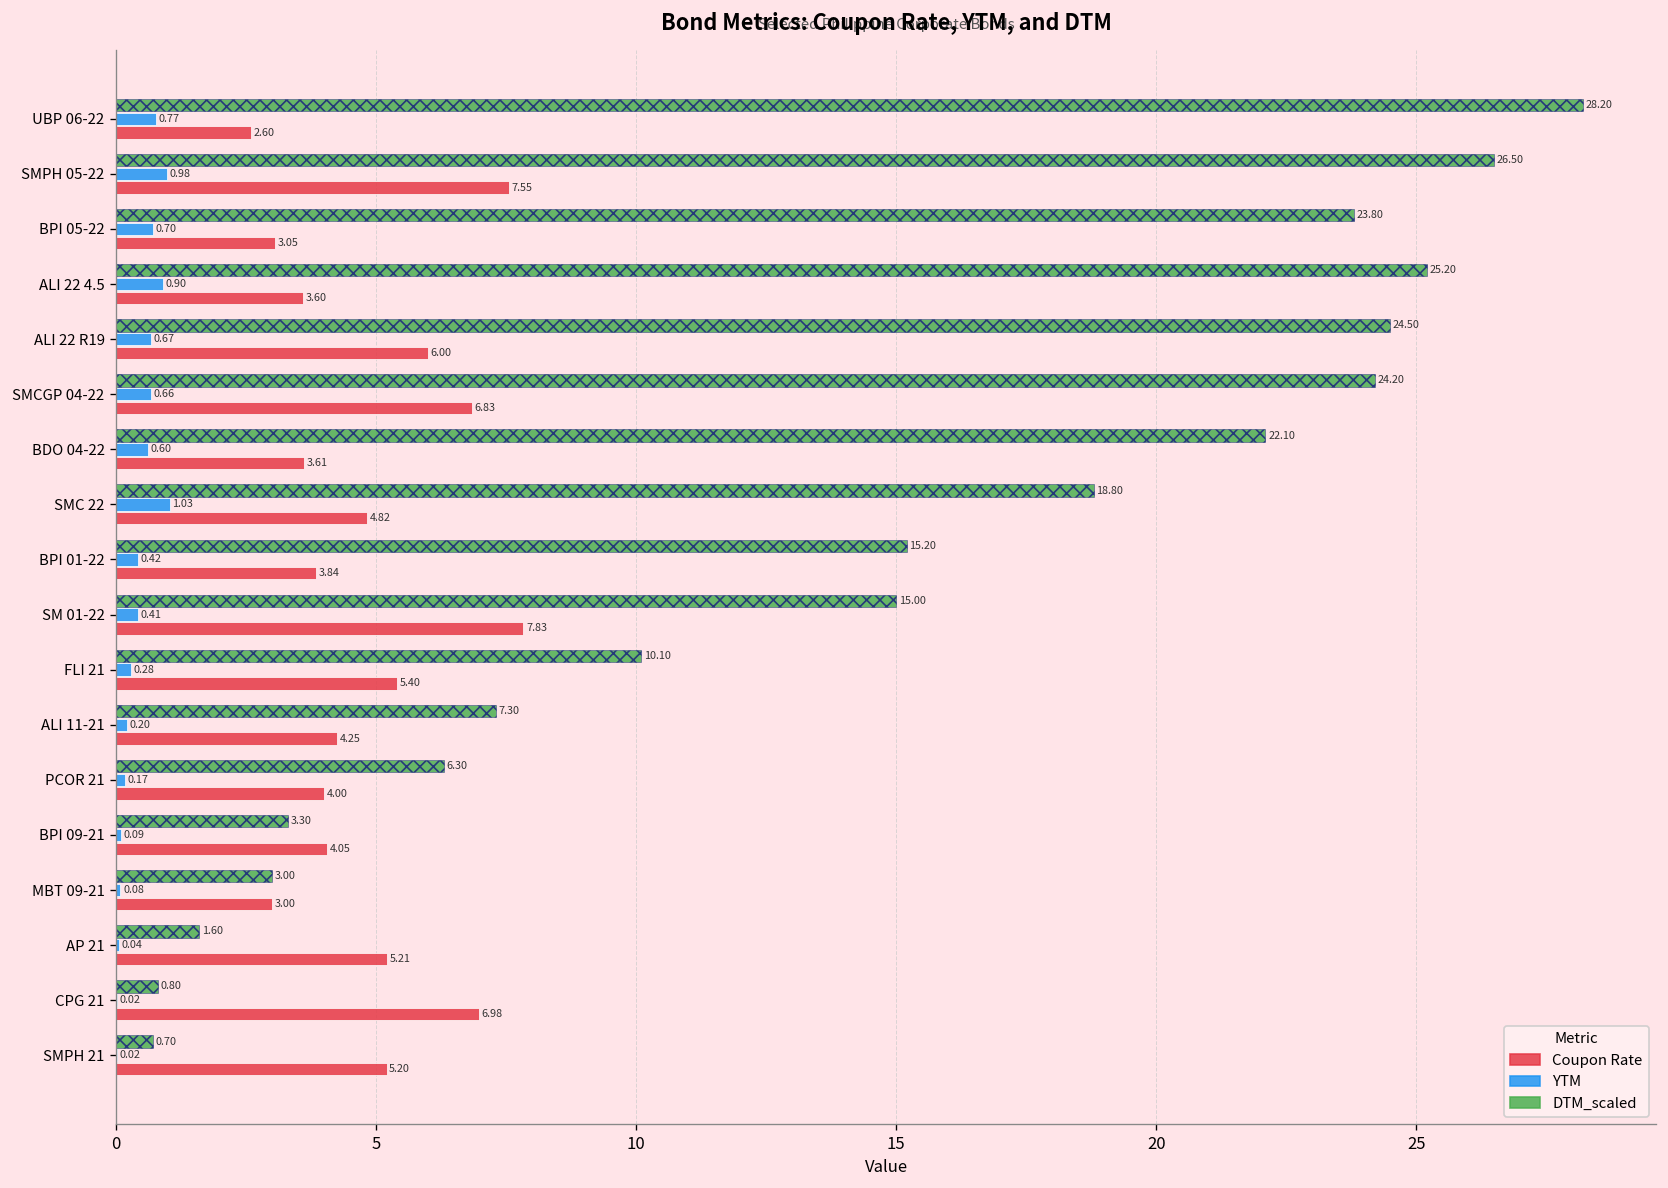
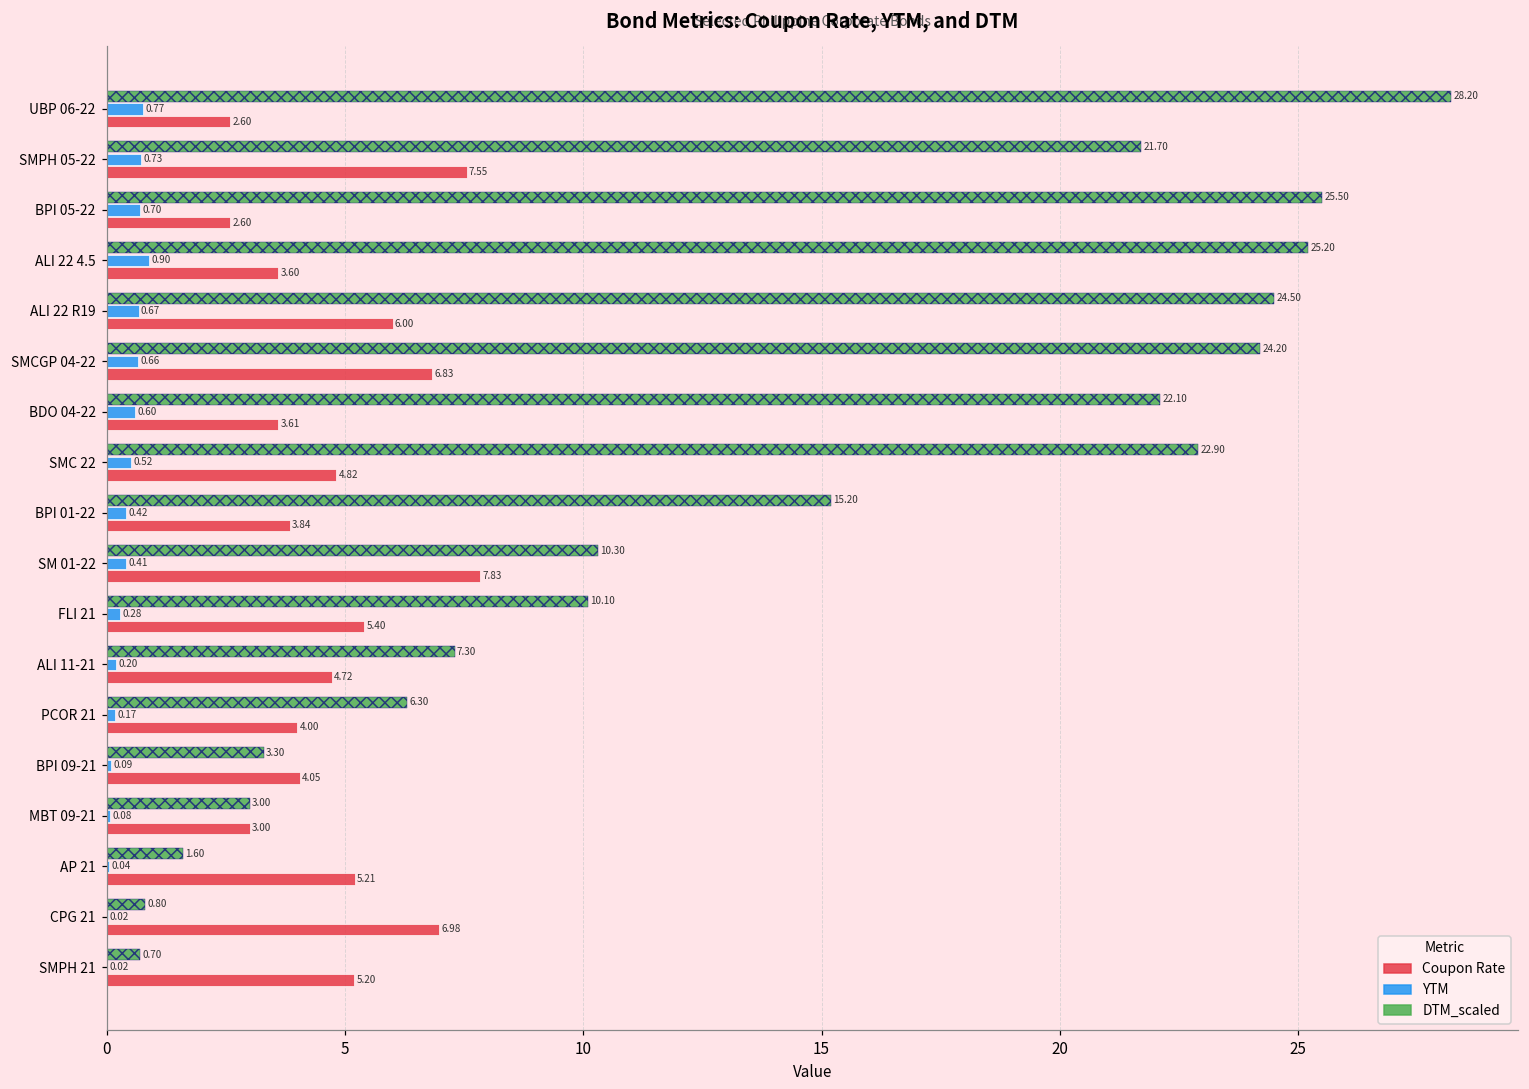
DTM_scaled, SMPH 05-22: 26.50 -> 21.70
YTM, SMPH 05-22: 0.98 -> 0.73
DTM_scaled, BPI 05-22: 23.80 -> 25.50
Coupon Rate, BPI 05-22: 3.05 -> 2.60
DTM_scaled, SMC 22: 18.80 -> 22.90
YTM, SMC 22: 1.03 -> 0.52
DTM_scaled, SM 01-22: 15.00 -> 10.30
Coupon Rate, ALI 11-21: 4.25 -> 4.72
